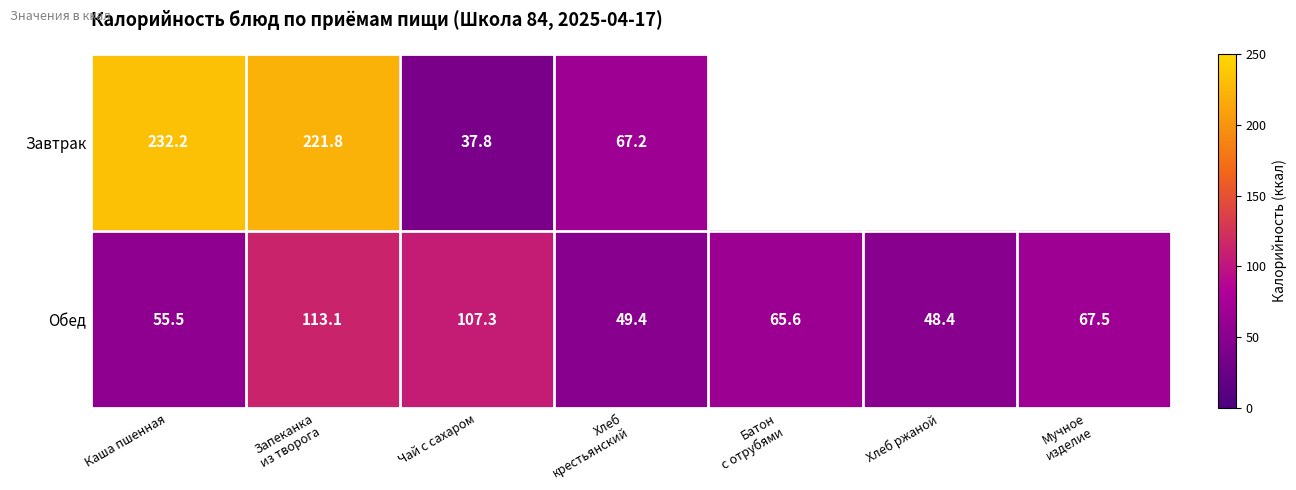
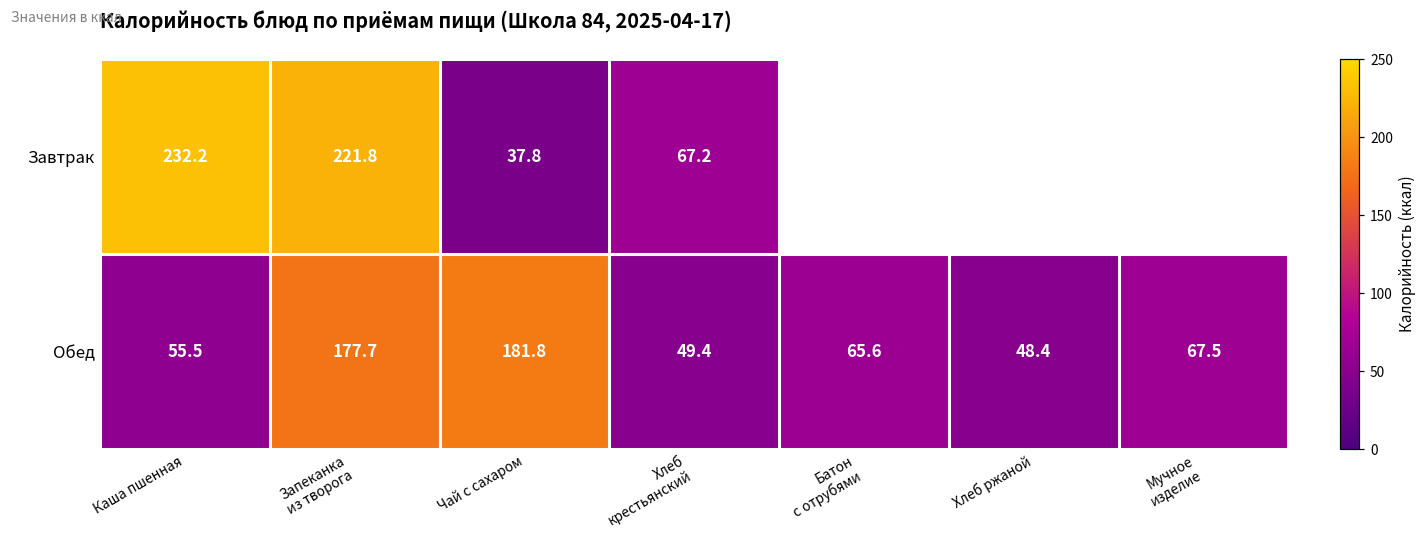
Обед, Запеканка из творога: 113.1 -> 177.7
Обед, Чай с сахаром: 107.3 -> 181.8
